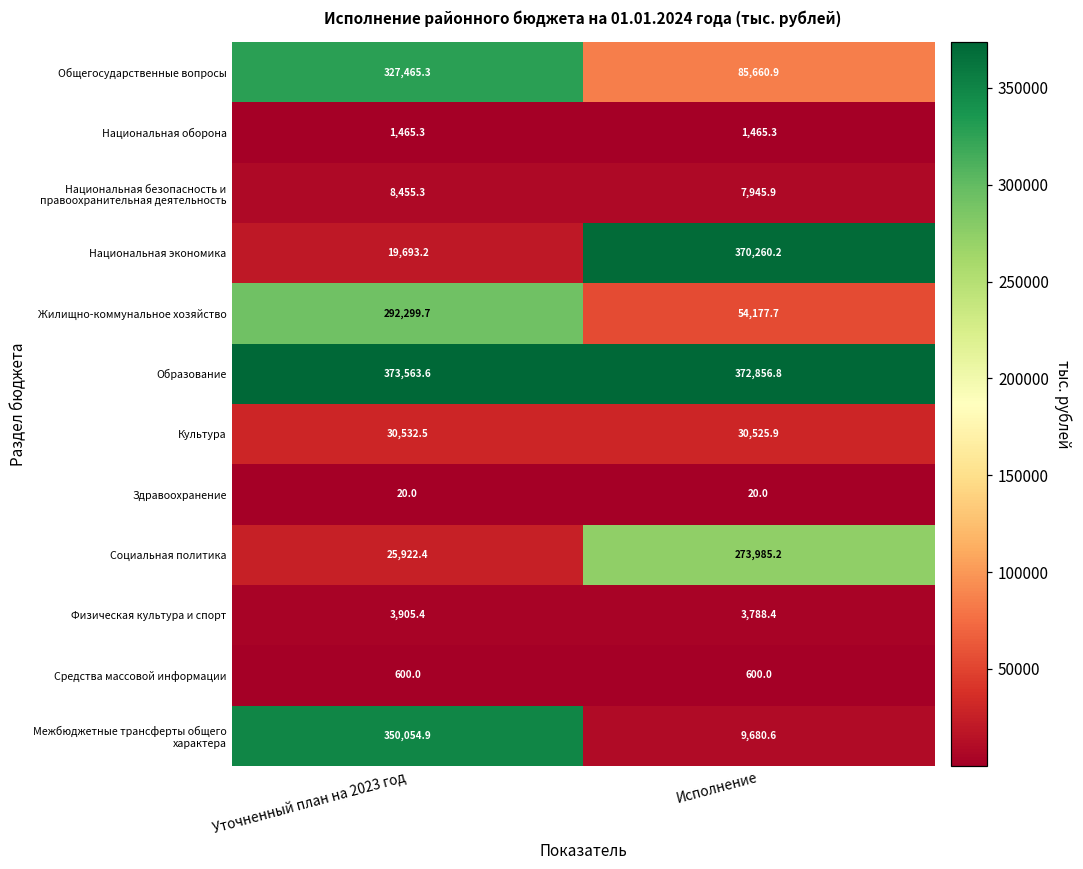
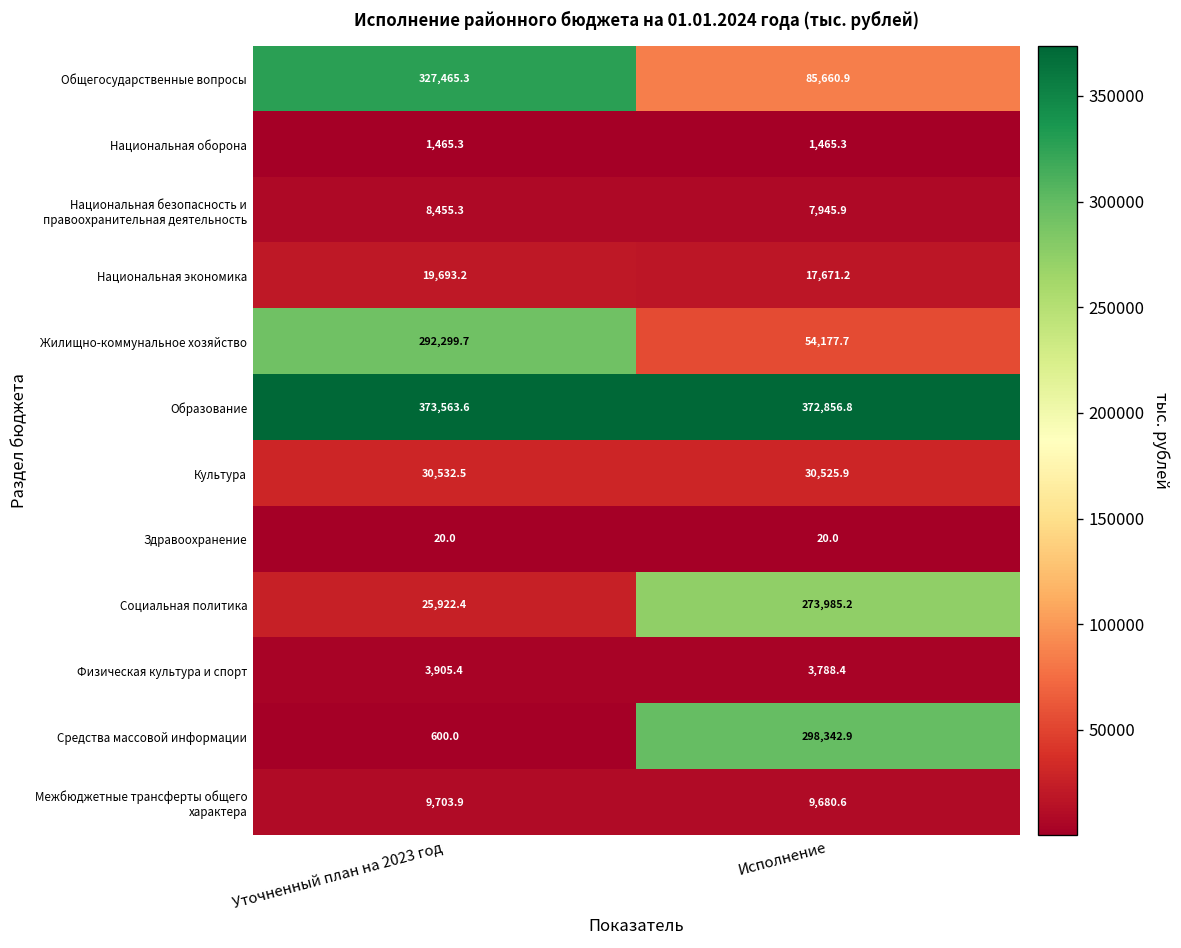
Национальная экономика, Исполнение: 370,260.2 -> 17,671.2
Средства массовой информации, Исполнение: 600.0 -> 298,342.9
Межбюджетные трансферты общего характера, Уточненный план на 2023 год: 350,054.9 -> 9,703.9
